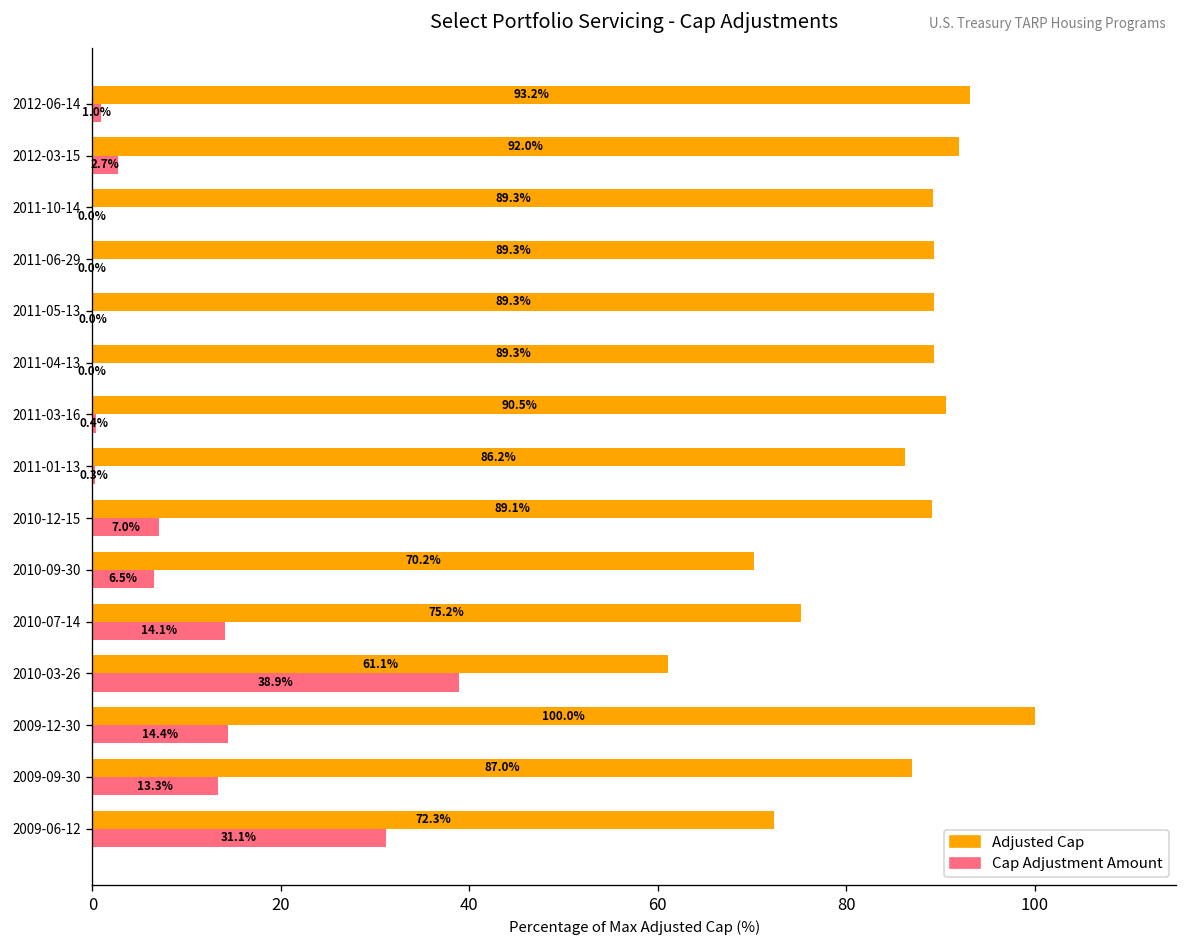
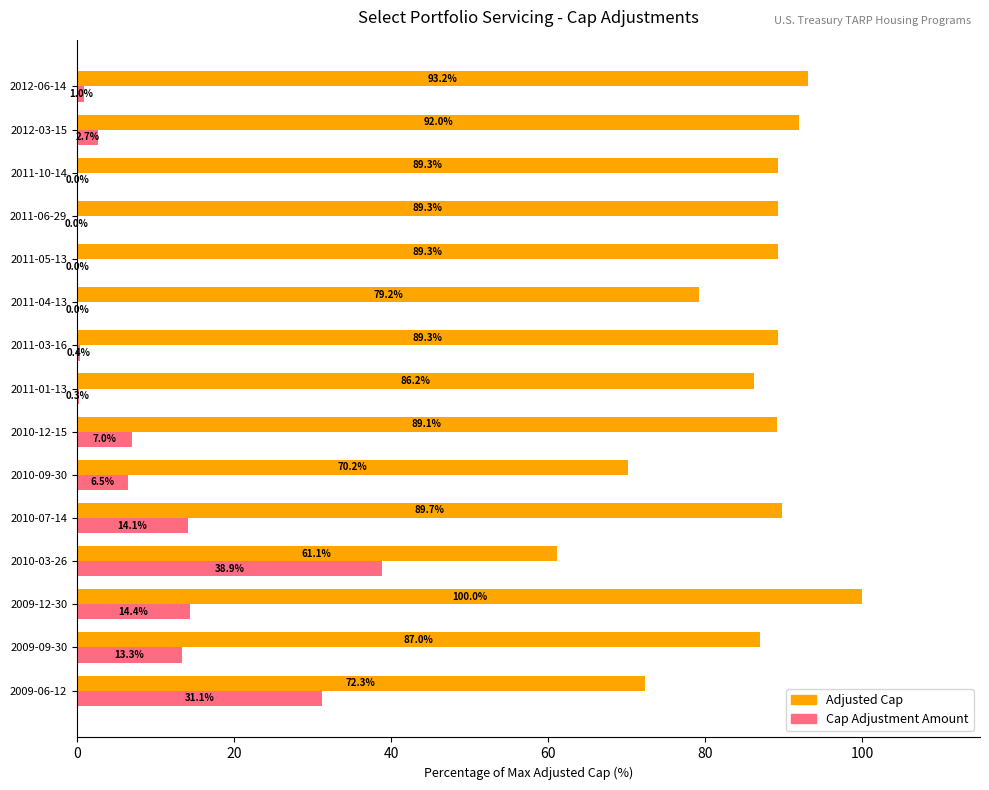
Adjusted Cap, 2011-04-13: 89.3% -> 79.2%
Adjusted Cap, 2011-03-16: 90.5% -> 89.3%
Adjusted Cap, 2010-07-14: 75.2% -> 89.7%
